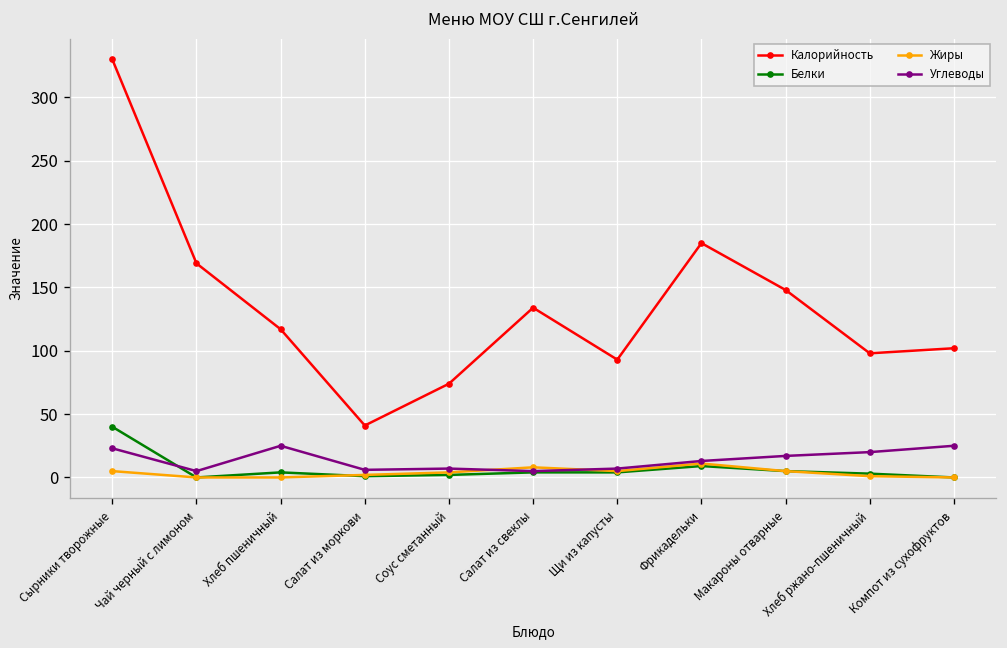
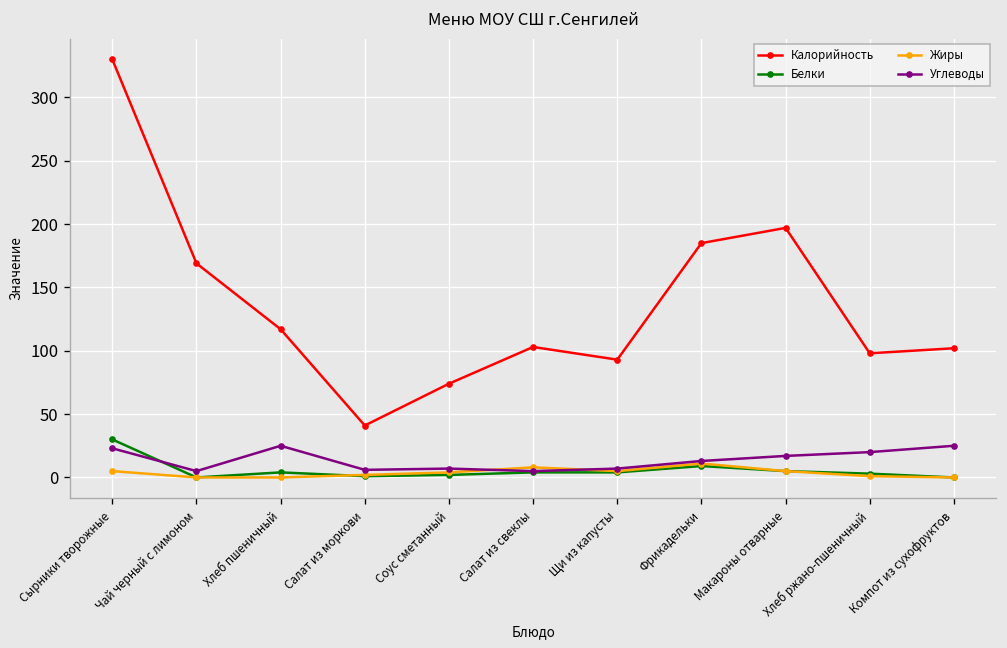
Белки, Сырники творожные: 40 -> 30
Калорийность, Салат из свеклы: 134 -> 103
Калорийность, Макароны отварные: 148 -> 197
